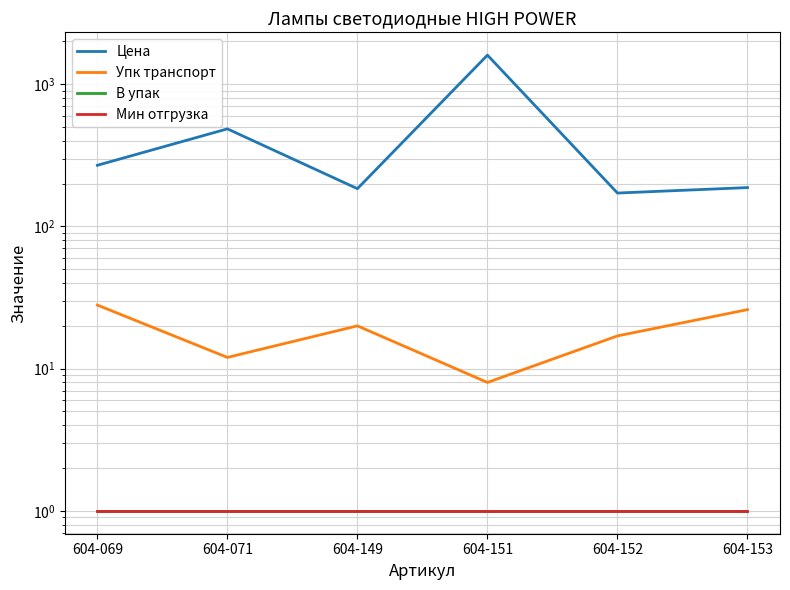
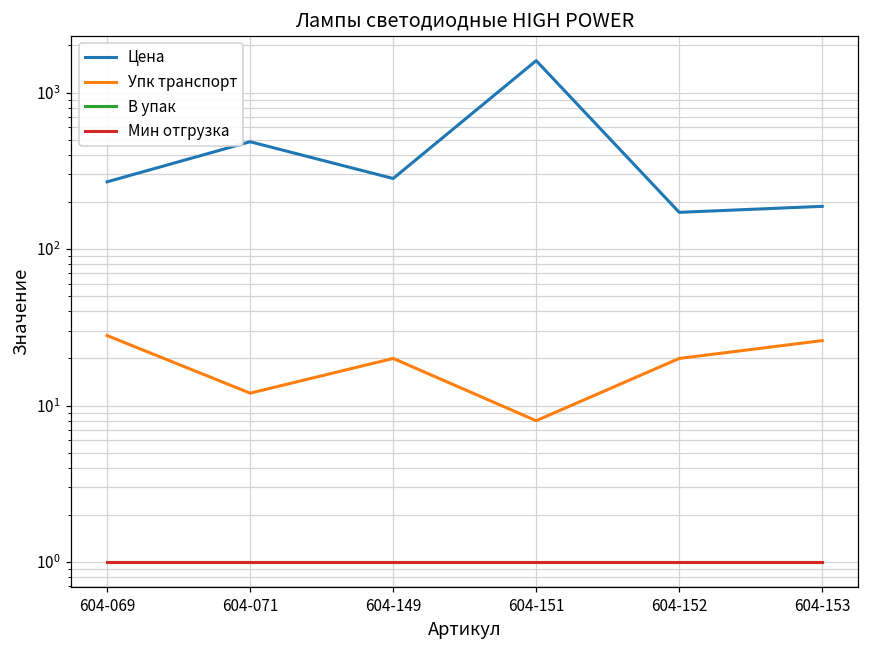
Цена, 604-149: 180 -> 280
Упк транспорт, 604-152: 17 -> 20
